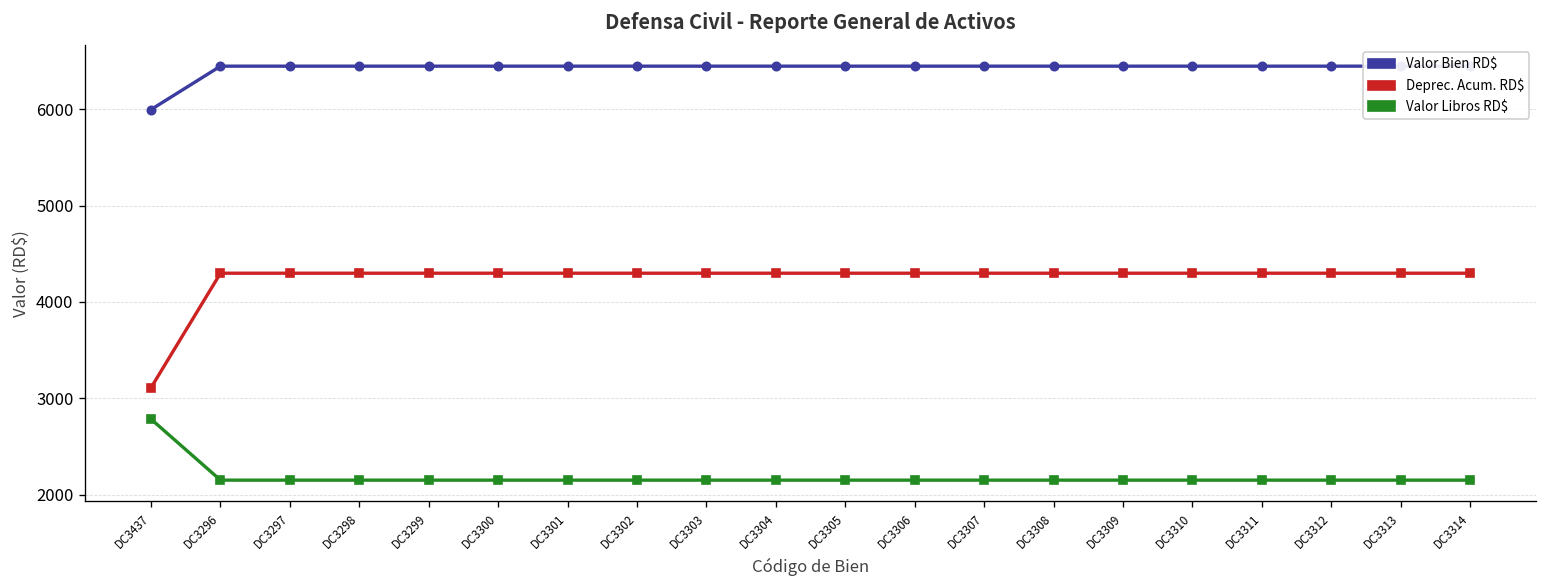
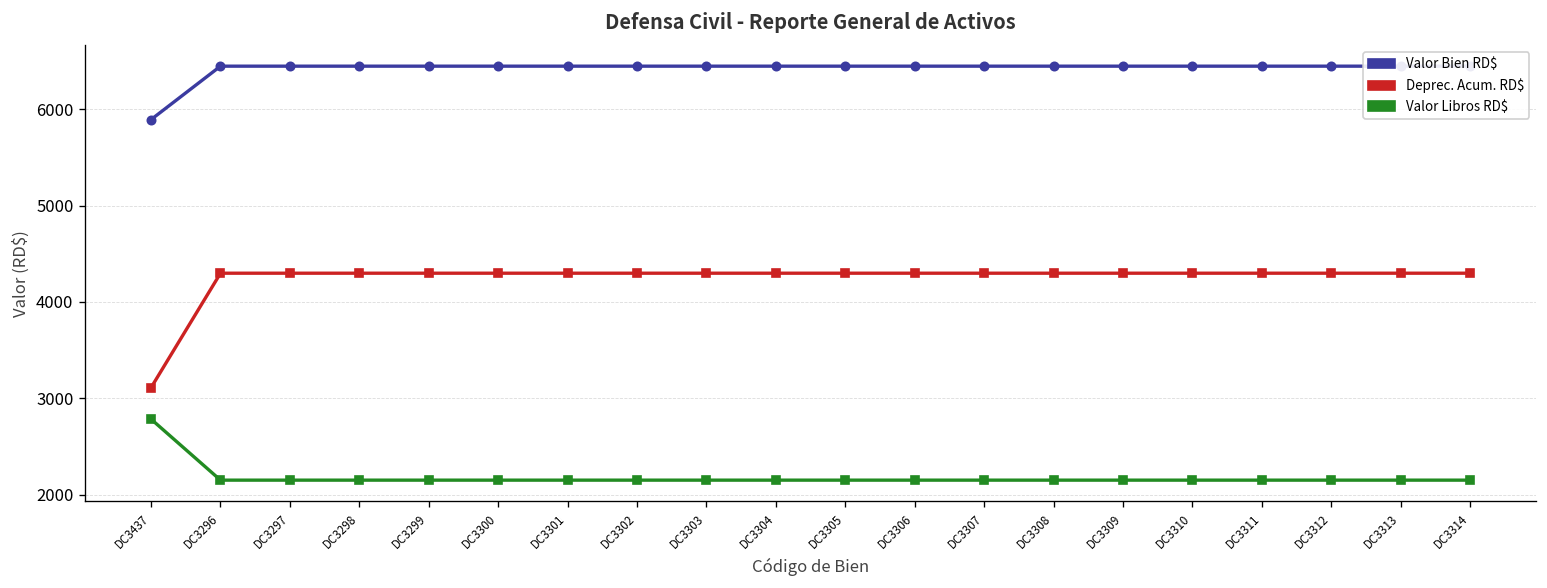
Valor Bien RD$, DC3437: 6000 -> 5900
